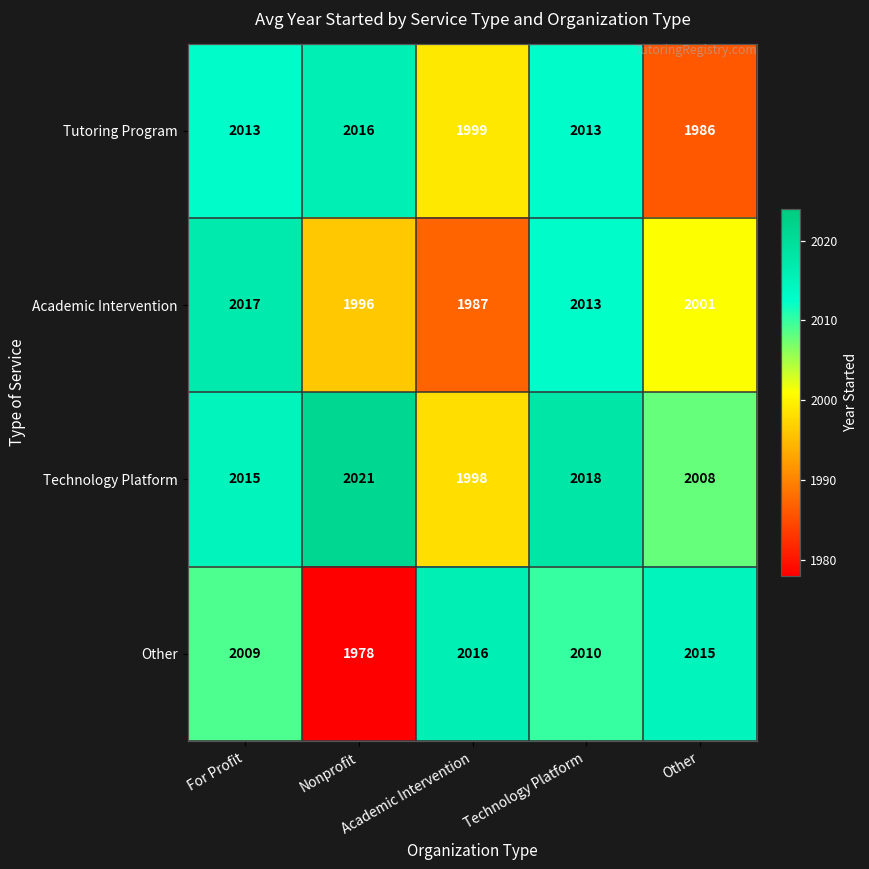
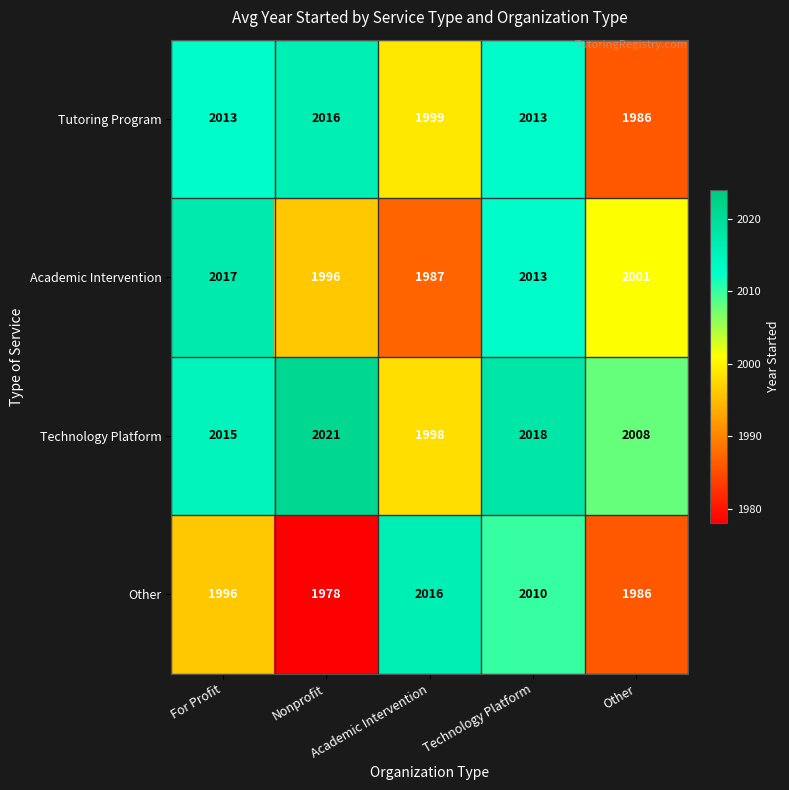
Other, For Profit: 2009 -> 1996
Other, Other: 2015 -> 1986
